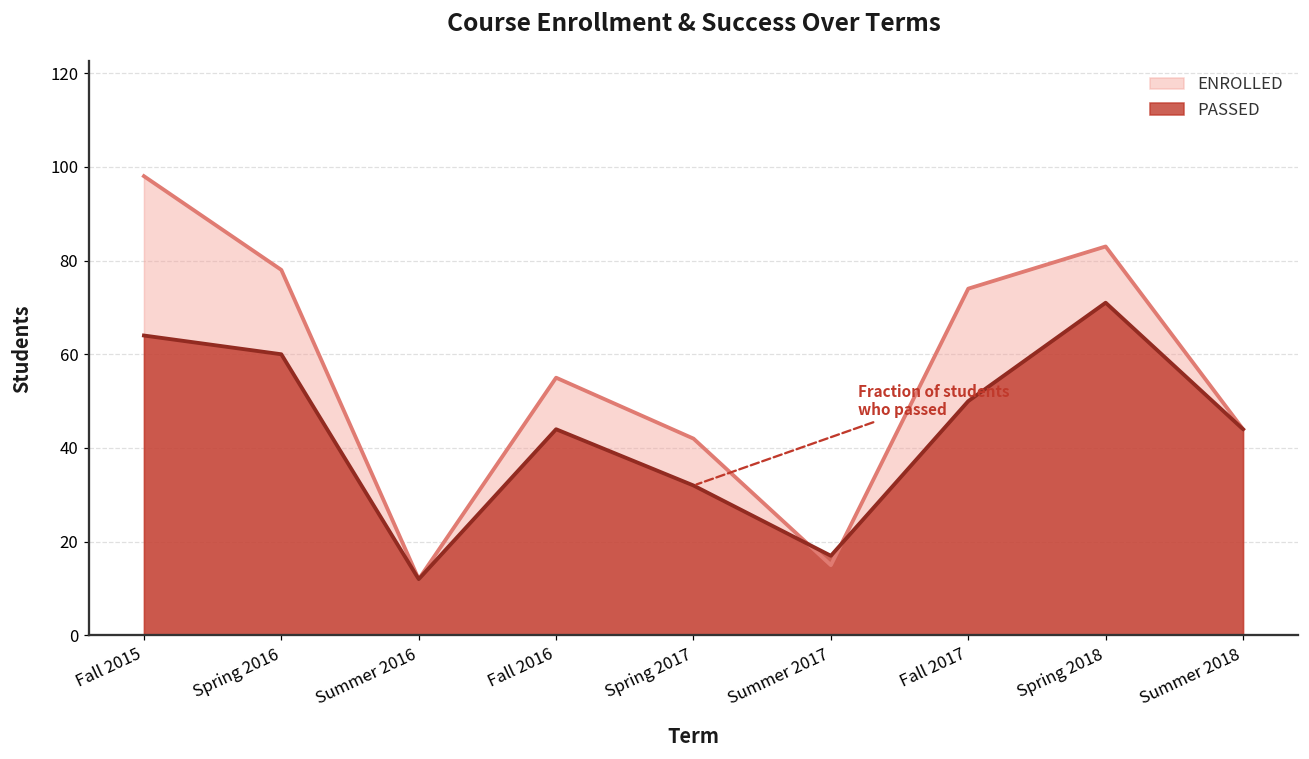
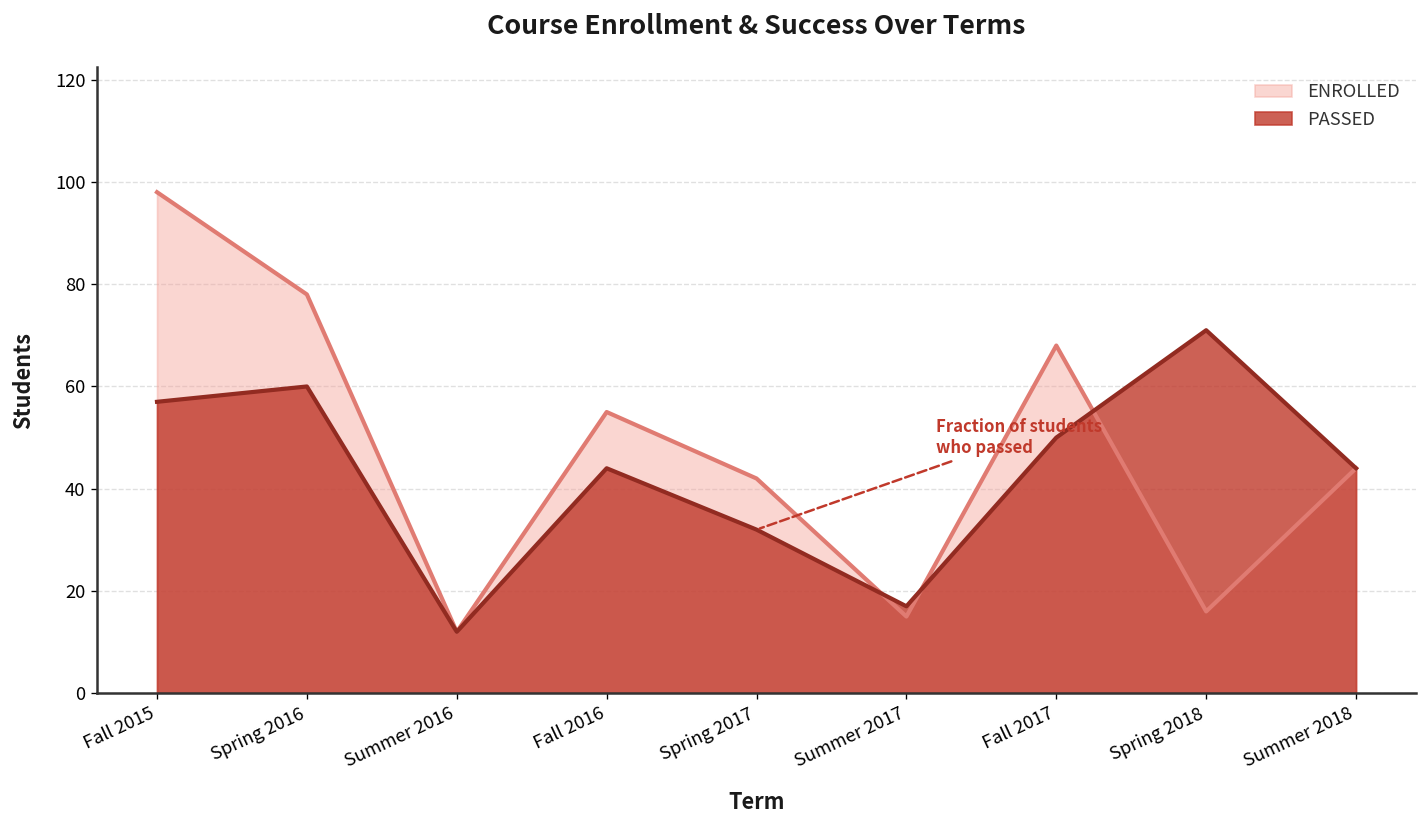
PASSED, Fall 2015: 64 -> 57
ENROLLED, Fall 2017: 74 -> 68
ENROLLED, Spring 2018: 83 -> 16
